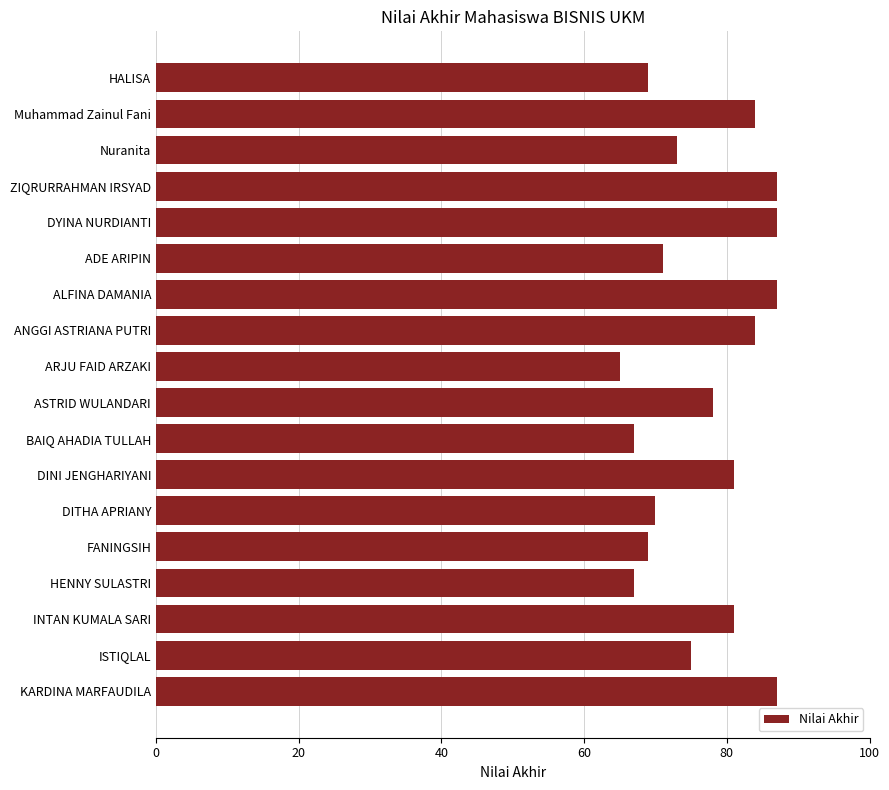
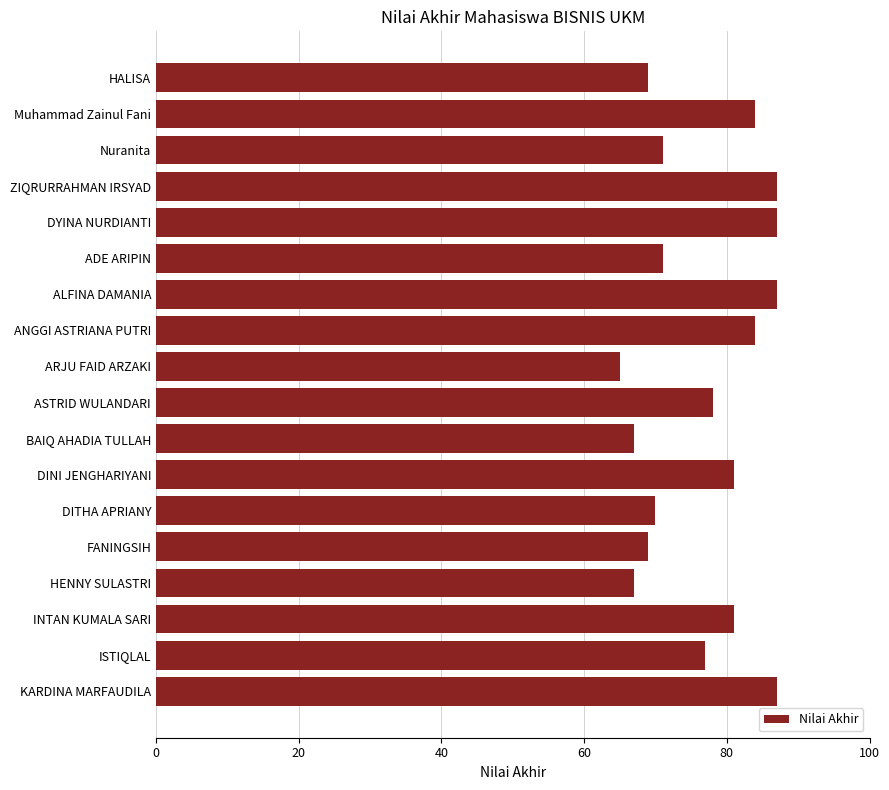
Nuranita: 73 -> 71
ISTIQLAL: 75 -> 77
